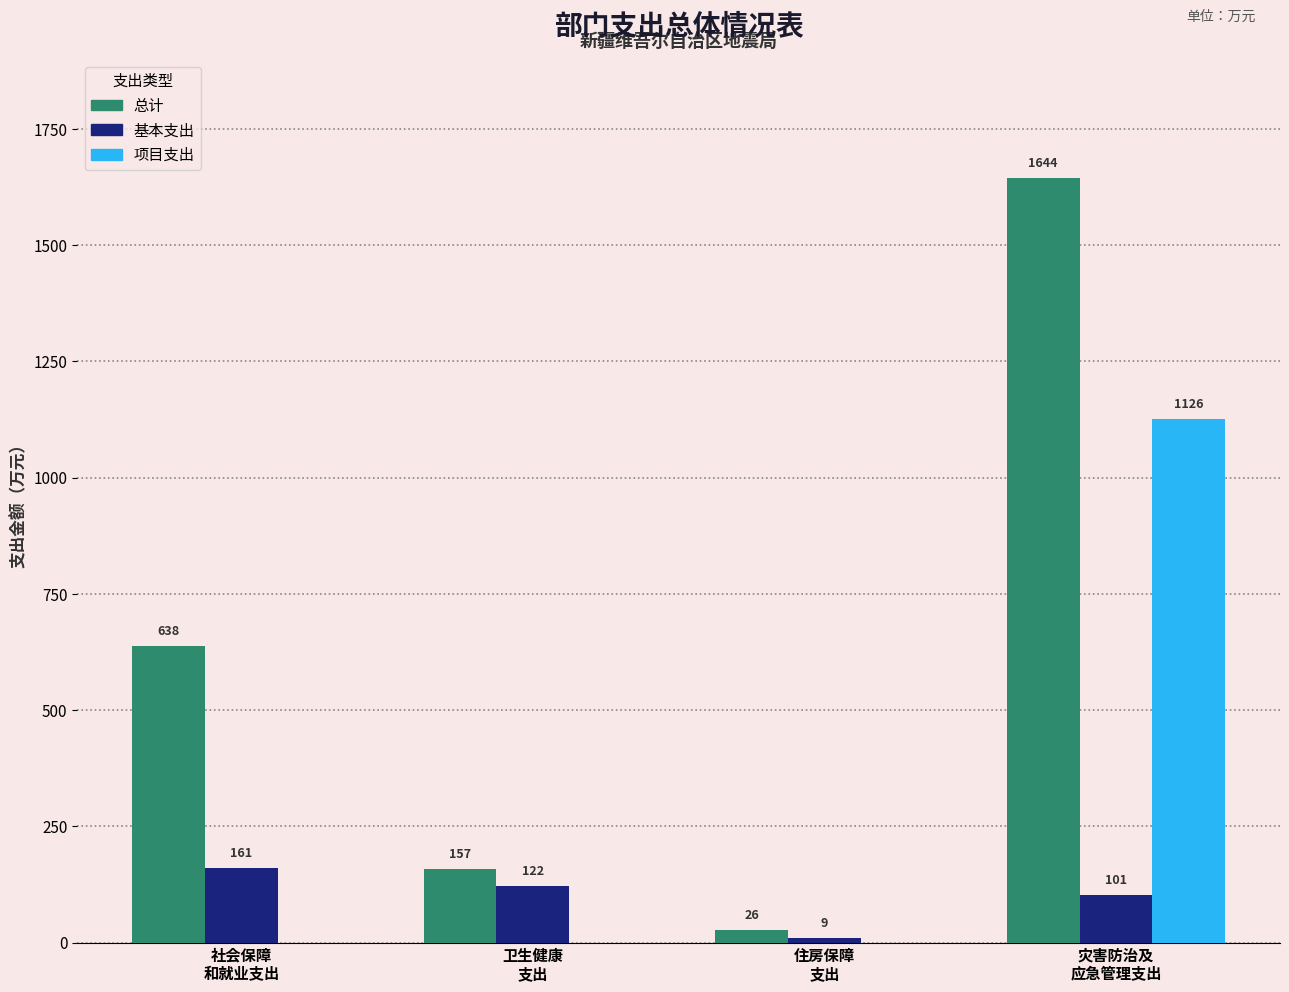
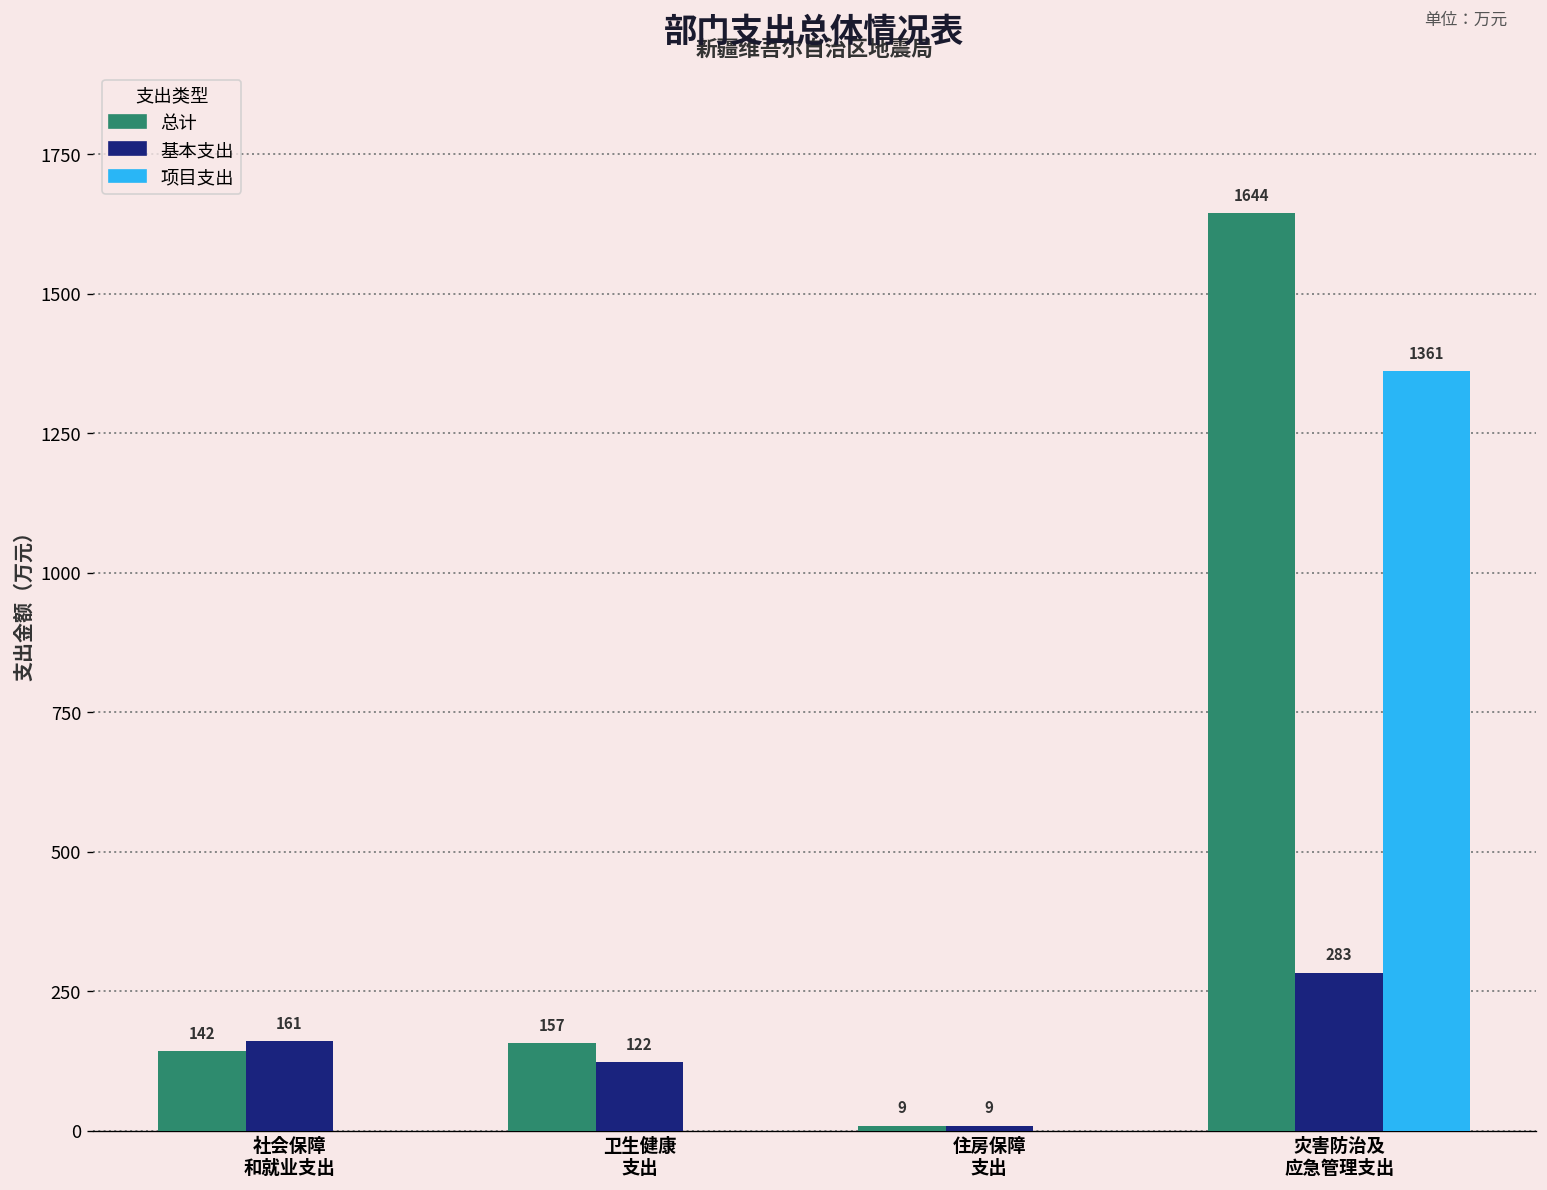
总计, 社会保障 和就业支出: 638 -> 142
总计, 住房保障 支出: 26 -> 9
基本支出, 灾害防治及 应急管理支出: 101 -> 283
项目支出, 灾害防治及 应急管理支出: 1126 -> 1361
